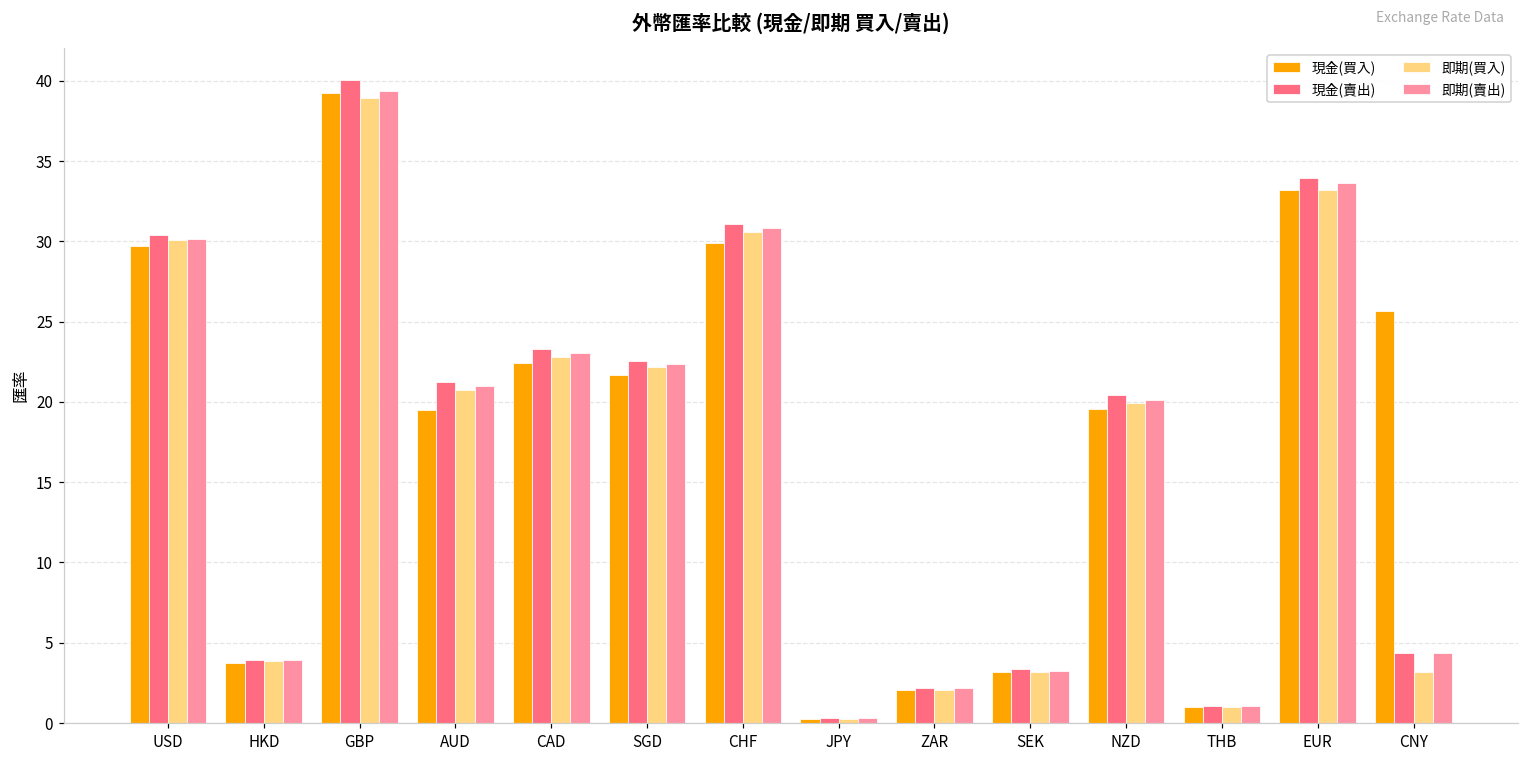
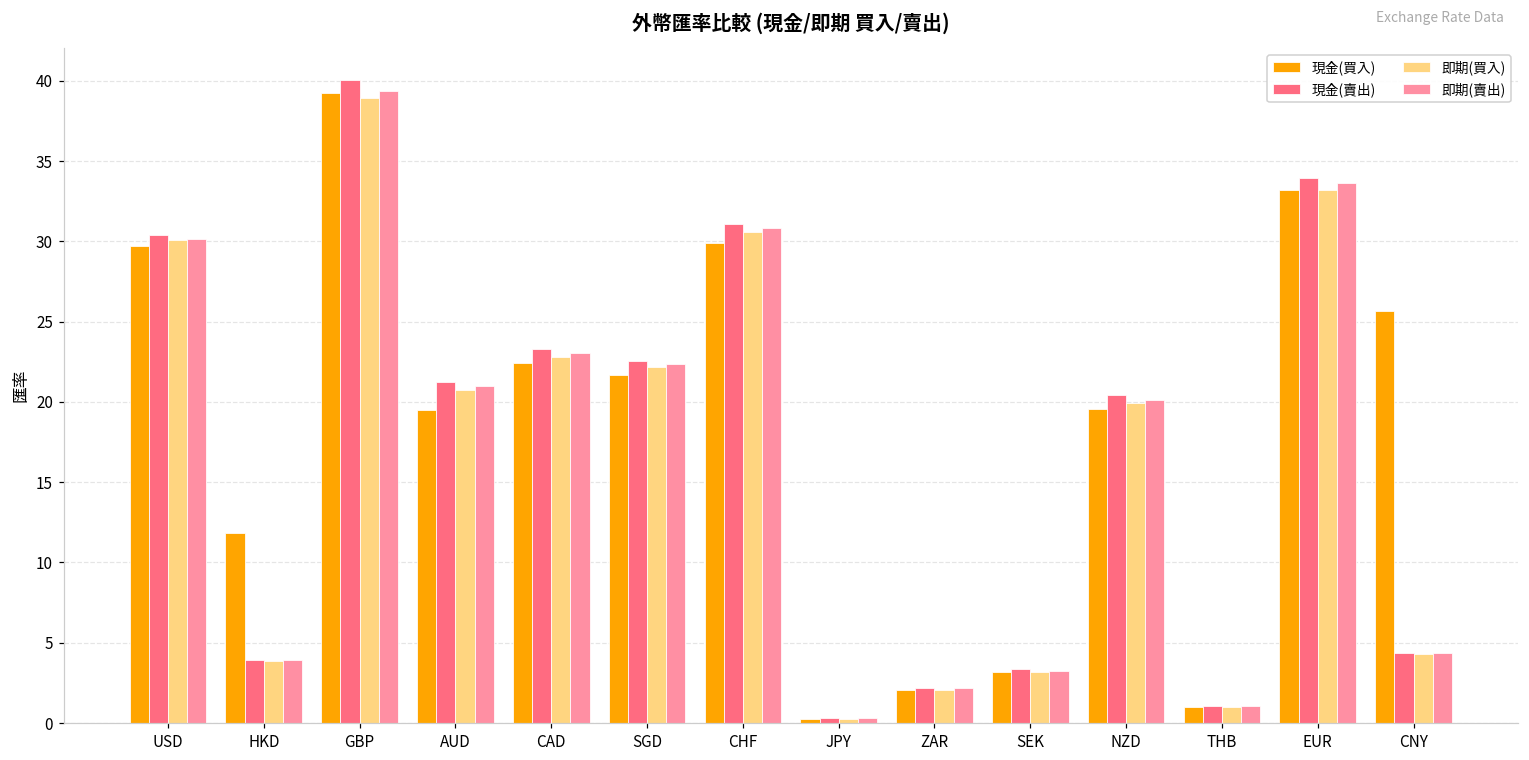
現金(買入), HKD: 3.7 -> 11.8
即期(買入), CNY: 3.2 -> 4.3
